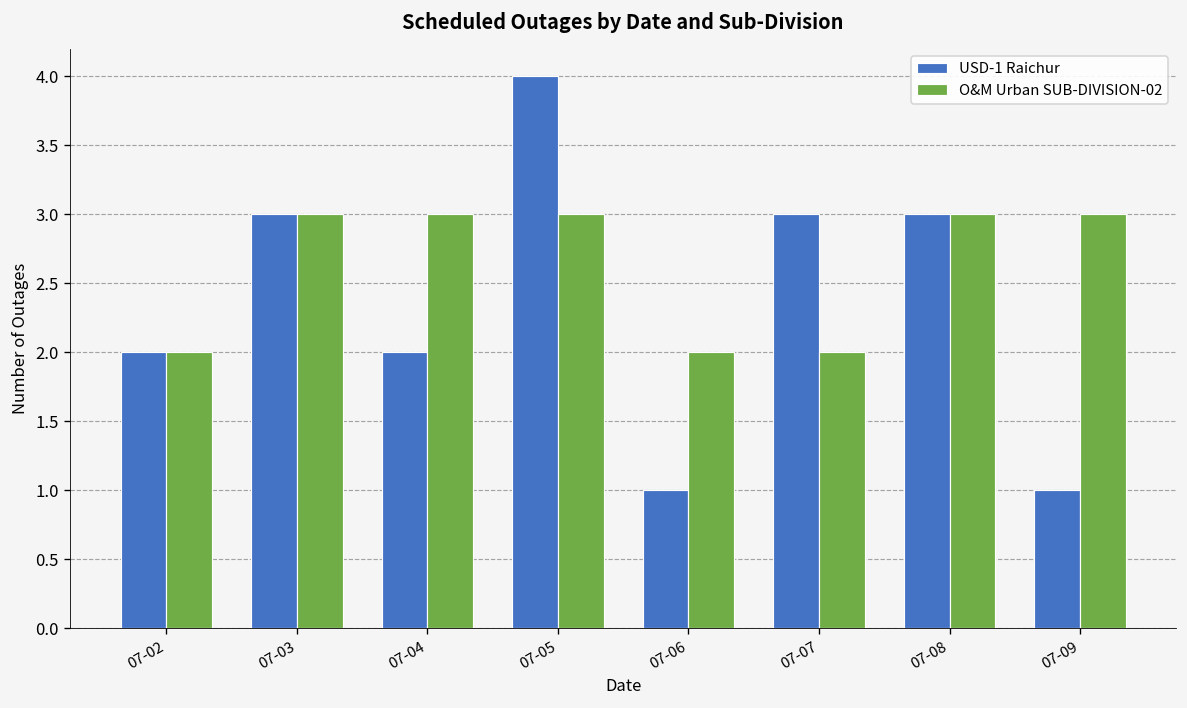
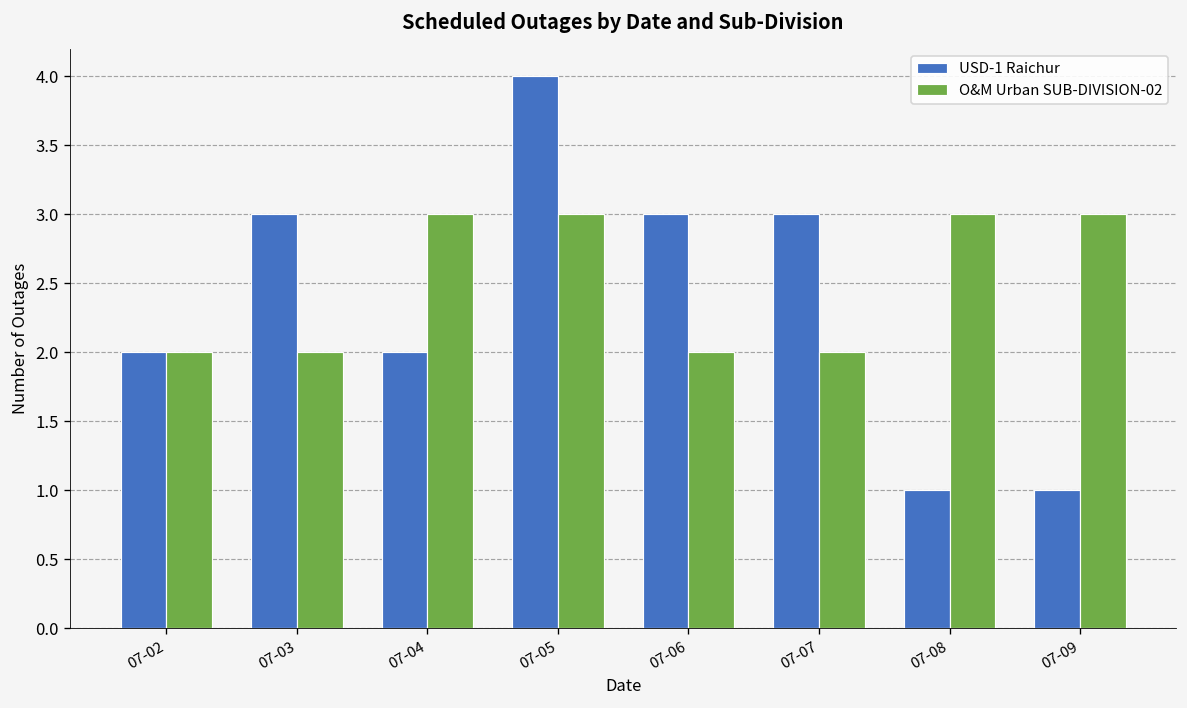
O&M Urban SUB-DIVISION-02, 07-03: 3 -> 2
USD-1 Raichur, 07-06: 1 -> 3
USD-1 Raichur, 07-08: 3 -> 1
